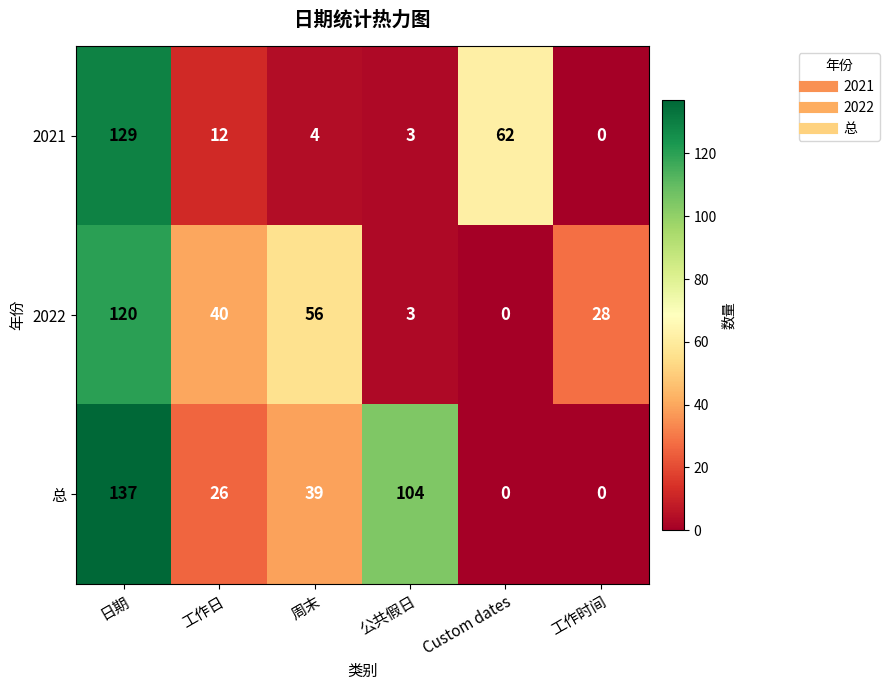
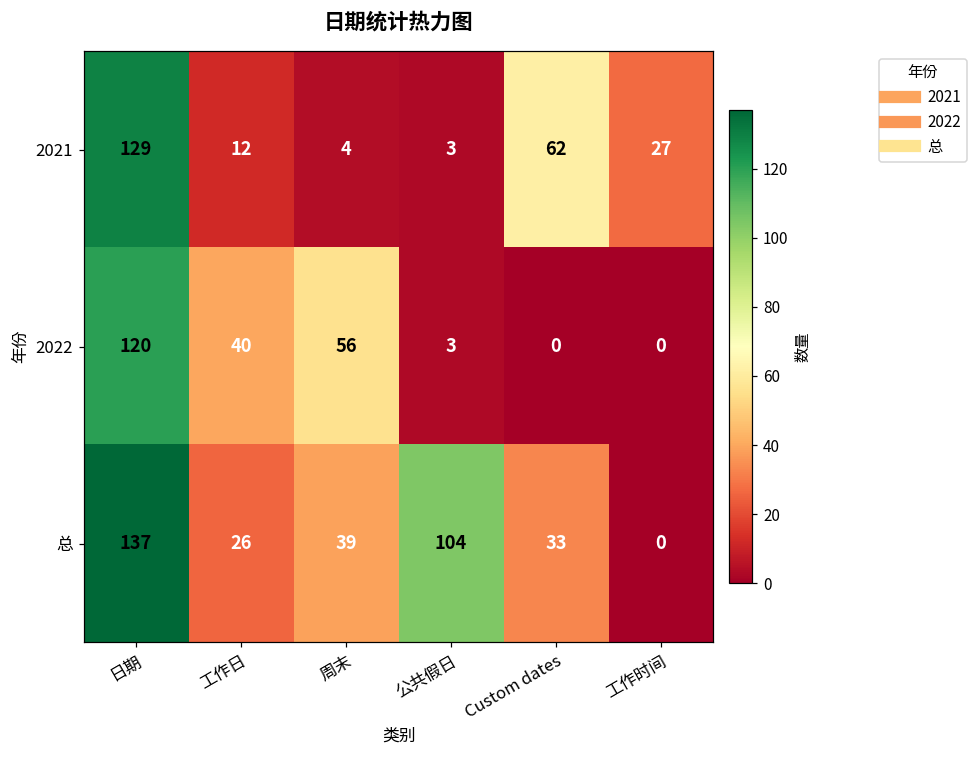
2021, 工作时间: 0 -> 27
2022, 工作时间: 28 -> 0
总, Custom dates: 0 -> 33
